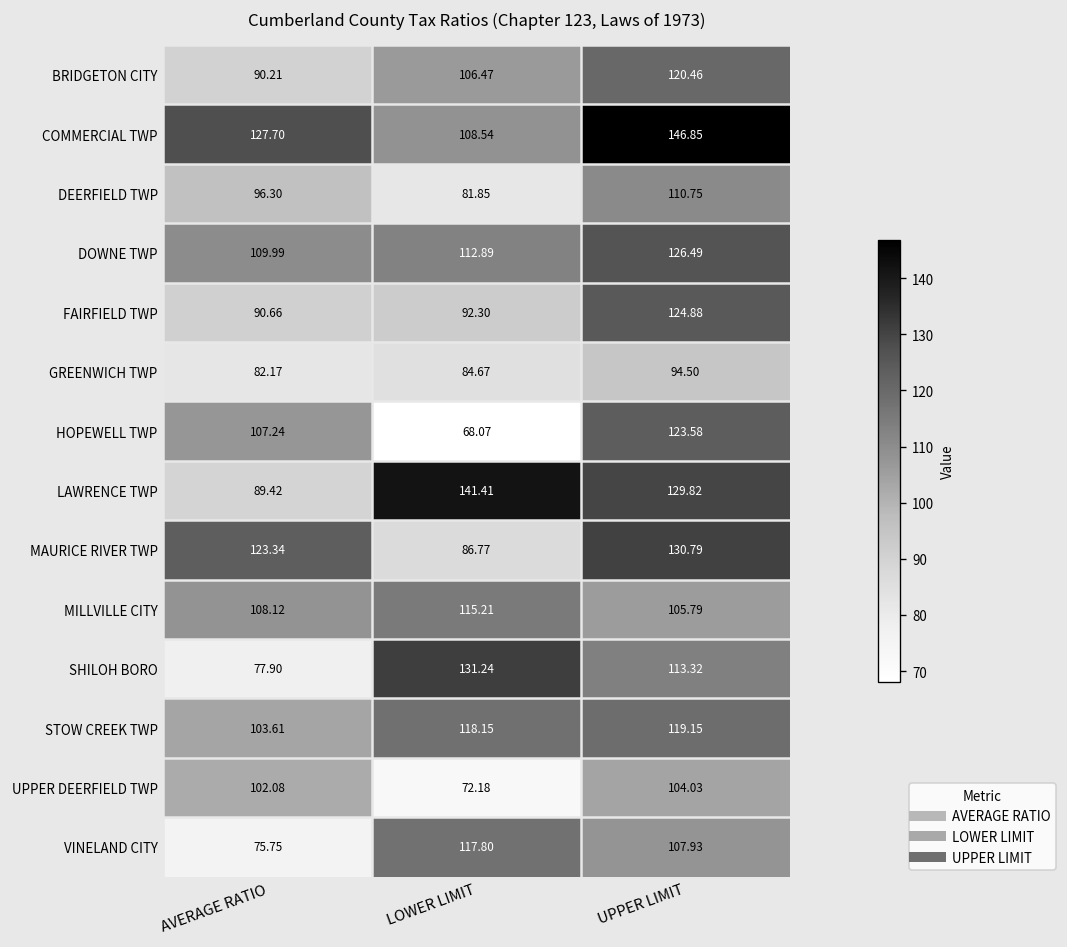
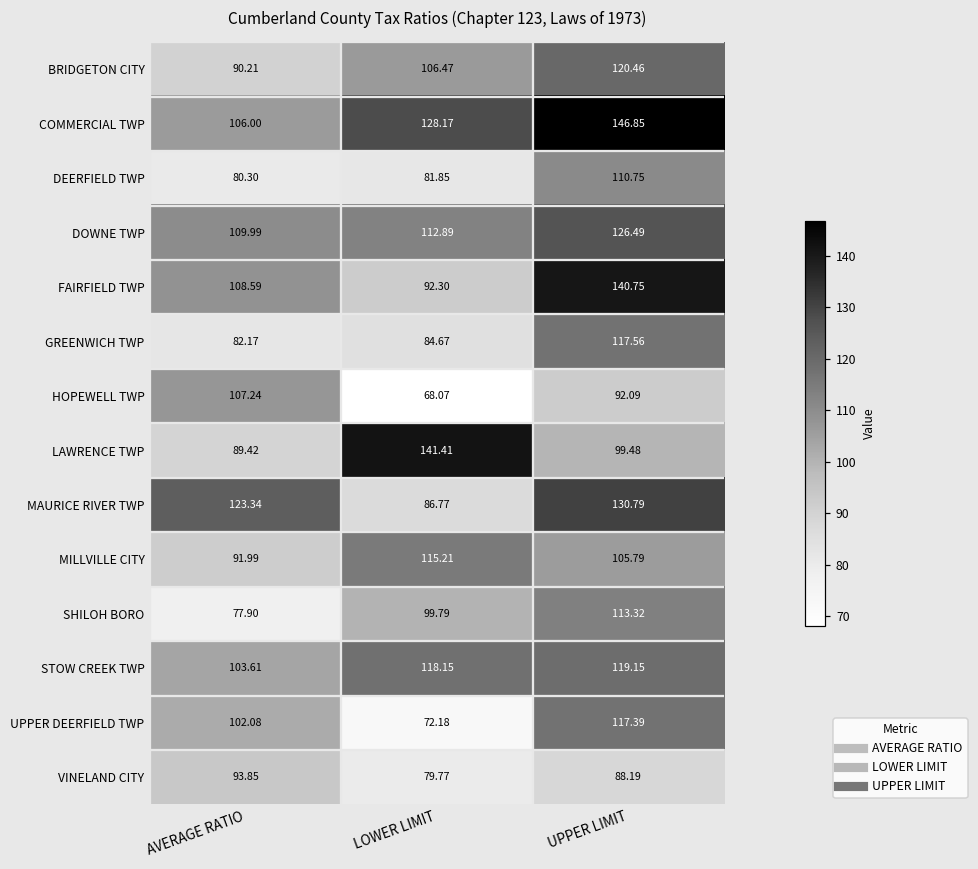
COMMERCIAL TWP, AVERAGE RATIO: 127.70 -> 106.00
COMMERCIAL TWP, LOWER LIMIT: 108.54 -> 128.17
DEERFIELD TWP, AVERAGE RATIO: 96.30 -> 80.30
FAIRFIELD TWP, AVERAGE RATIO: 90.66 -> 108.59
FAIRFIELD TWP, UPPER LIMIT: 124.88 -> 140.75
GREENWICH TWP, UPPER LIMIT: 94.50 -> 117.56
HOPEWELL TWP, UPPER LIMIT: 123.58 -> 92.09
LAWRENCE TWP, UPPER LIMIT: 129.82 -> 99.48
MILLVILLE CITY, AVERAGE RATIO: 108.12 -> 91.99
SHILOH BORO, LOWER LIMIT: 131.24 -> 99.79
UPPER DEERFIELD TWP, UPPER LIMIT: 104.03 -> 117.39
VINELAND CITY, AVERAGE RATIO: 75.75 -> 93.85
VINELAND CITY, LOWER LIMIT: 117.80 -> 79.77
VINELAND CITY, UPPER LIMIT: 107.93 -> 88.19
